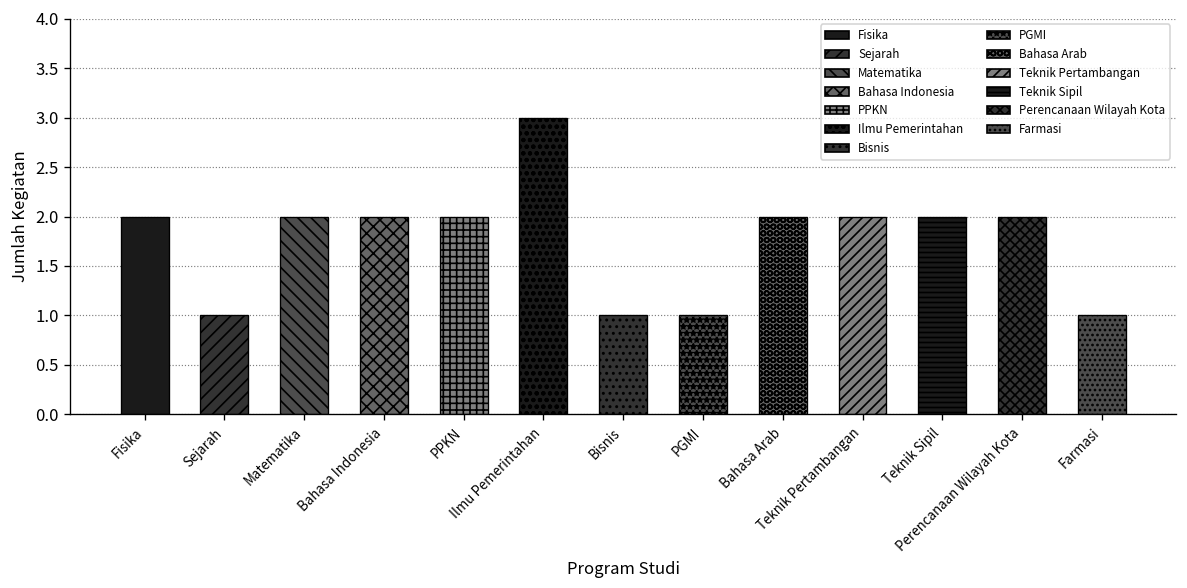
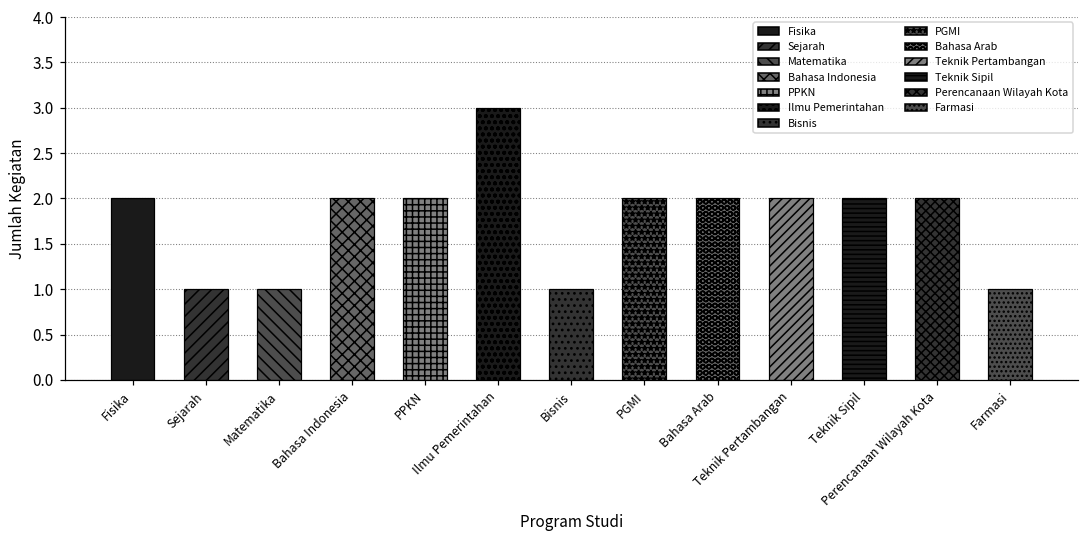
Matematika: 2 -> 1
PGMI: 1 -> 2
